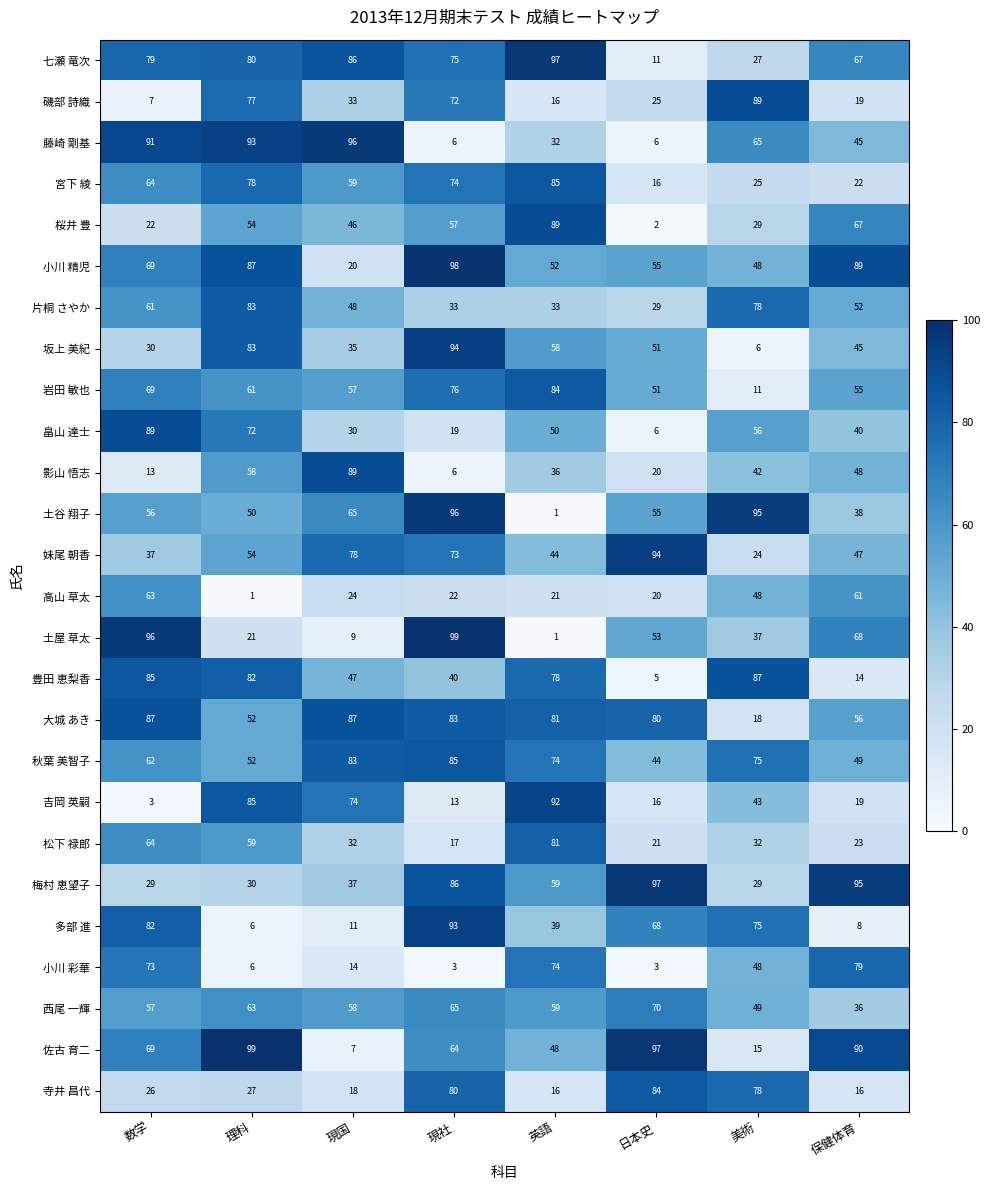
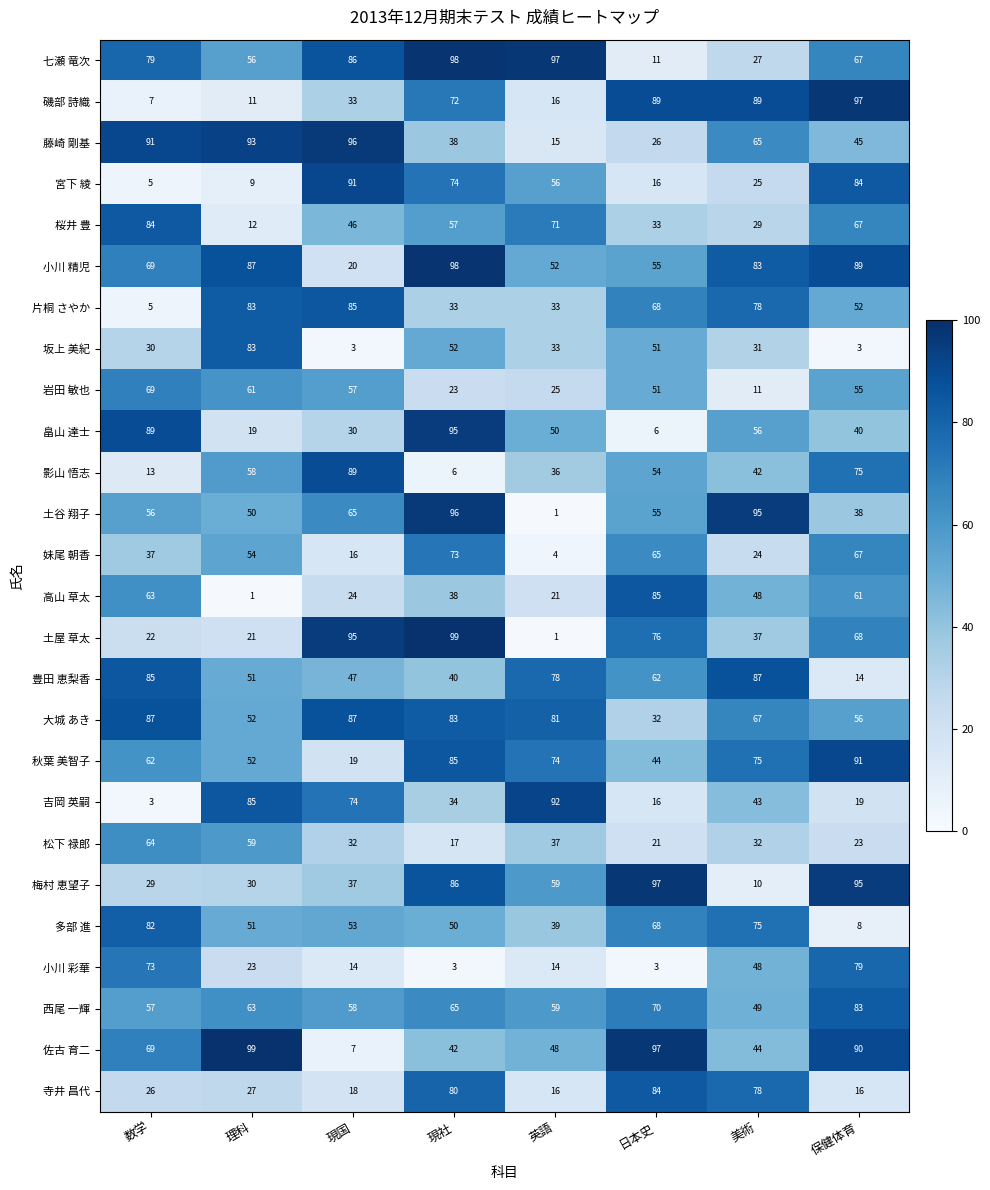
七瀬 竜次, 理科: 80 -> 56
七瀬 竜次, 現社: 75 -> 98
磯部 詩織, 理科: 77 -> 11
磯部 詩織, 日本史: 25 -> 89
磯部 詩織, 保健体育: 19 -> 97
藤崎 剛基, 現社: 6 -> 38
藤崎 剛基, 英語: 32 -> 15
藤崎 剛基, 日本史: 6 -> 26
宮下 綾, 数学: 64 -> 5
宮下 綾, 理科: 78 -> 9
宮下 綾, 現国: 59 -> 91
宮下 綾, 英語: 85 -> 56
宮下 綾, 保健体育: 22 -> 84
桜井 豊, 数学: 22 -> 84
桜井 豊, 理科: 54 -> 12
桜井 豊, 英語: 89 -> 71
桜井 豊, 日本史: 2 -> 33
小川 精児, 美術: 48 -> 83
片桐 さやか, 数学: 61 -> 5
片桐 さやか, 現国: 48 -> 85
片桐 さやか, 日本史: 29 -> 68
坂上 美紀, 現国: 35 -> 3
坂上 美紀, 現社: 94 -> 52
坂上 美紀, 英語: 58 -> 33
坂上 美紀, 美術: 6 -> 31
坂上 美紀, 保健体育: 45 -> 3
岩田 敏也, 現社: 76 -> 23
岩田 敏也, 英語: 84 -> 25
畠山 達士, 理科: 72 -> 19
畠山 達士, 現社: 19 -> 95
影山 悟志, 日本史: 20 -> 54
影山 悟志, 保健体育: 48 -> 75
妹尾 朝香, 現国: 78 -> 16
妹尾 朝香, 英語: 44 -> 4
妹尾 朝香, 日本史: 94 -> 65
妹尾 朝香, 保健体育: 47 -> 67
高山 草太, 現社: 22 -> 38
高山 草太, 日本史: 20 -> 85
土屋 草太, 数学: 96 -> 22
土屋 草太, 現国: 9 -> 95
土屋 草太, 日本史: 53 -> 76
豊田 恵梨香, 理科: 82 -> 51
豊田 恵梨香, 日本史: 5 -> 62
大城 あき, 日本史: 80 -> 32
大城 あき, 美術: 18 -> 67
秋葉 美智子, 現国: 83 -> 19
秋葉 美智子, 保健体育: 49 -> 91
吉岡 英嗣, 現社: 13 -> 34
松下 禄郎, 英語: 81 -> 37
梅村 恵望子, 美術: 29 -> 10
多部 進, 理科: 6 -> 51
多部 進, 現国: 11 -> 53
多部 進, 現社: 93 -> 50
小川 彩華, 理科: 6 -> 23
小川 彩華, 英語: 74 -> 14
西尾 一輝, 保健体育: 36 -> 83
佐古 育二, 現社: 64 -> 42
佐古 育二, 美術: 15 -> 44
